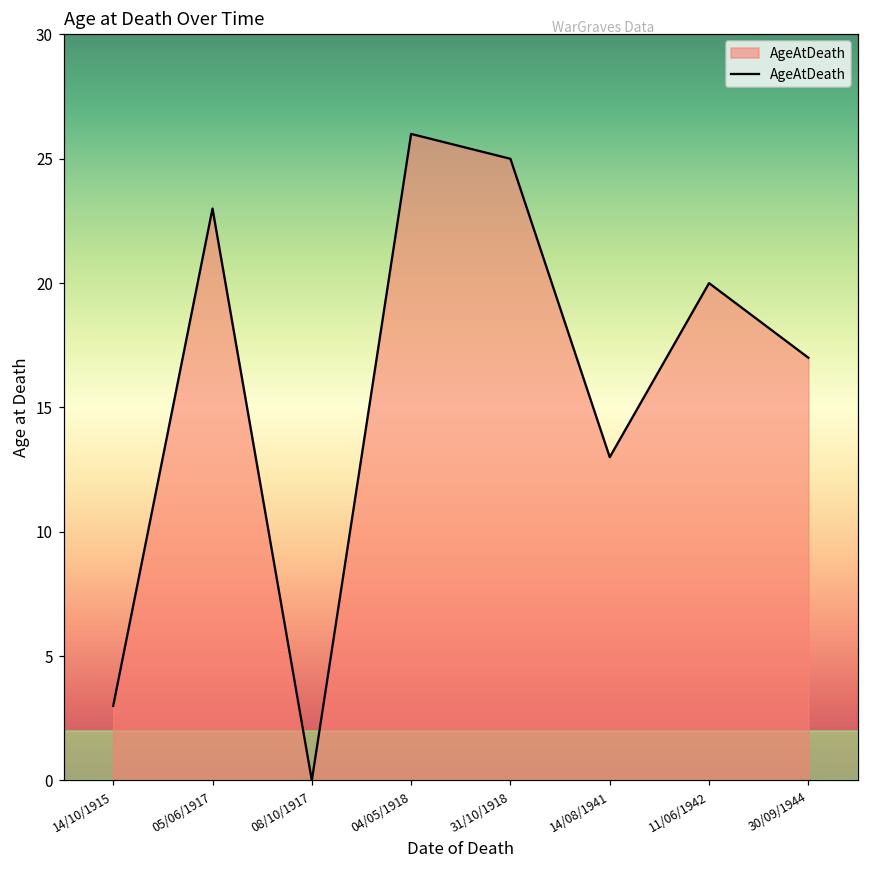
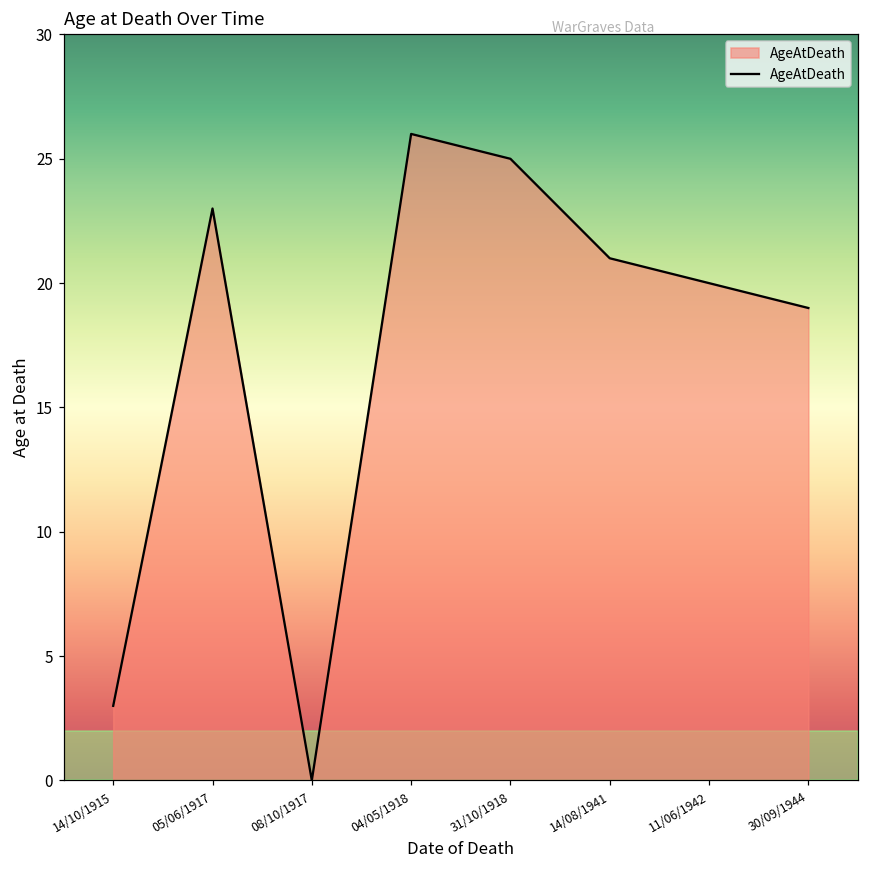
14/08/1941: 13 -> 21
30/09/1944: 17 -> 19
